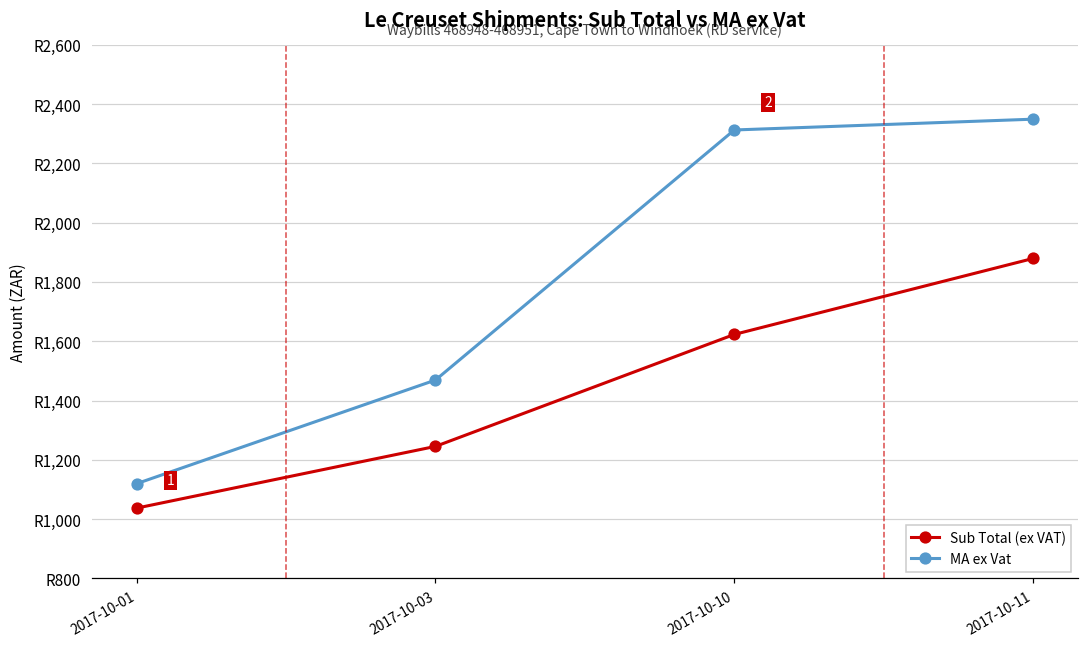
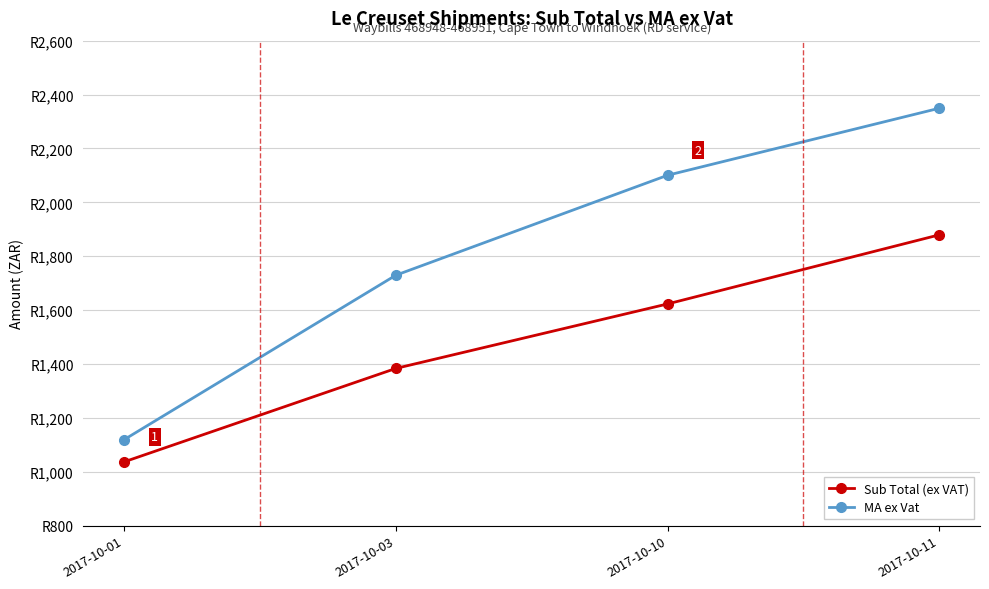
Sub Total (ex VAT), 2017-10-03: R1,250 -> R1,380
MA ex Vat, 2017-10-03: R1,470 -> R1,730
MA ex Vat, 2017-10-10: R2,310 -> R2,100
